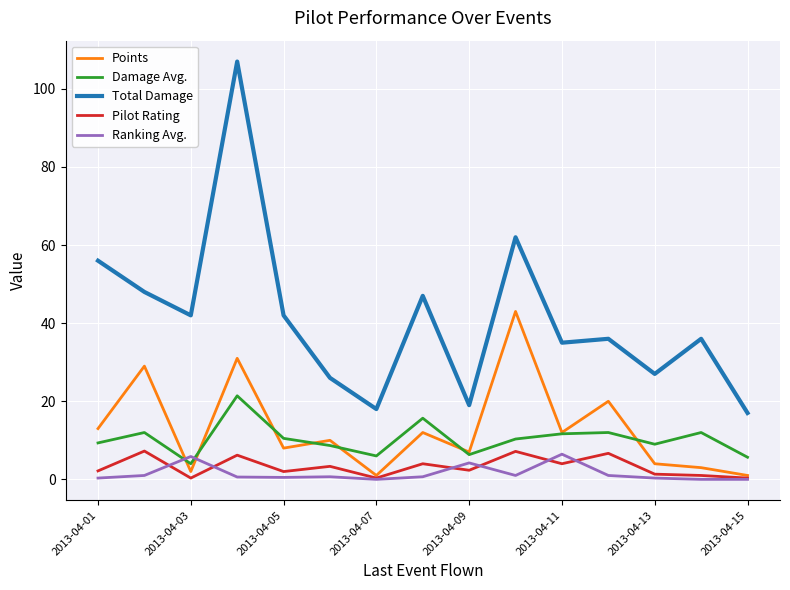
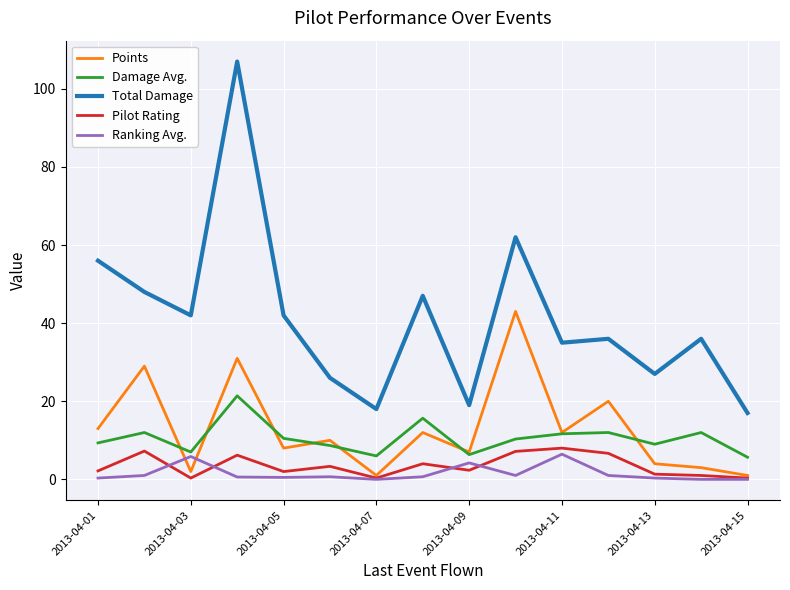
Damage Avg., 2013-04-03: 4 -> 7
Pilot Rating, 2013-04-11: 4 -> 8
